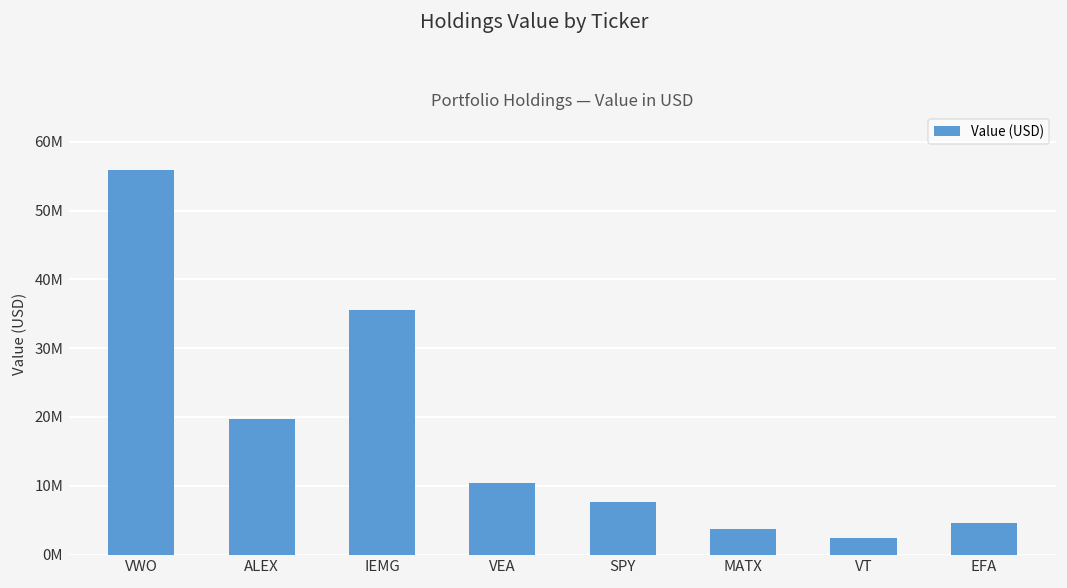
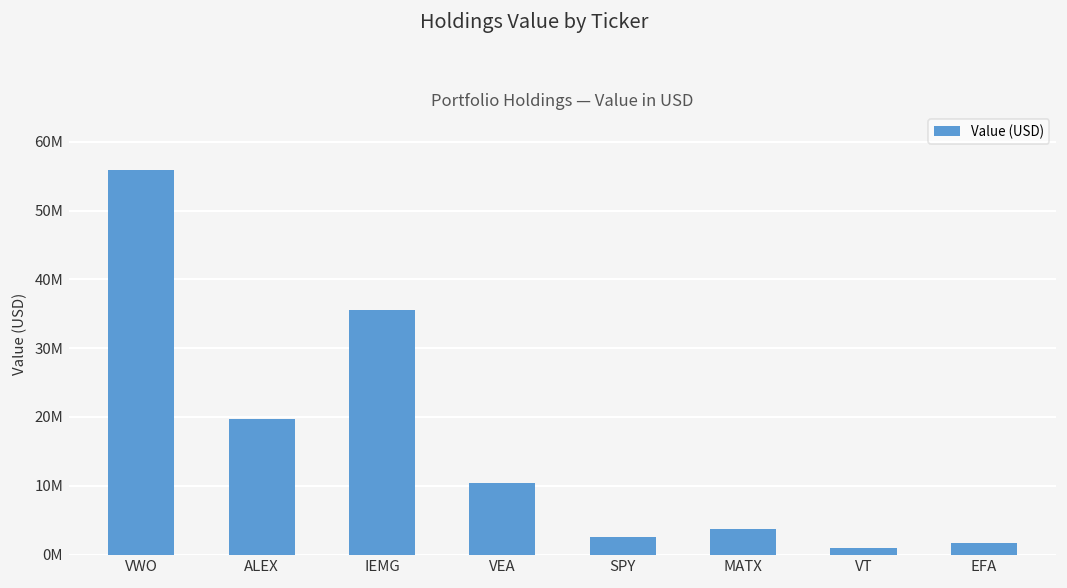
SPY: 8000000 -> 3000000
VT: 2000000 -> 1000000
EFA: 5000000 -> 2000000
